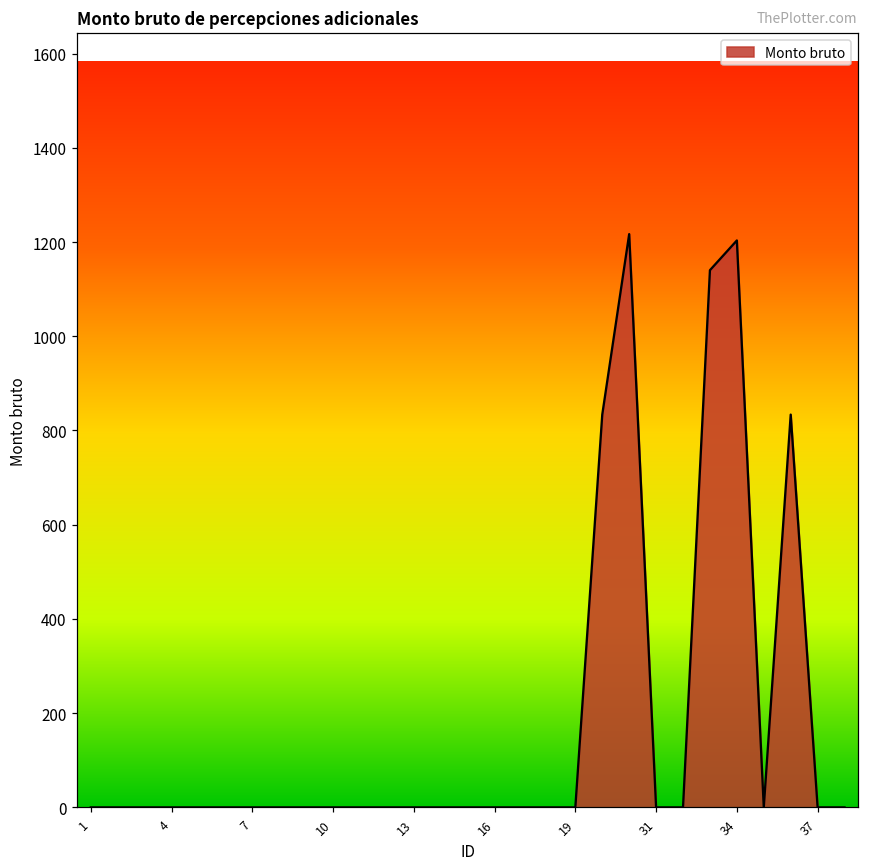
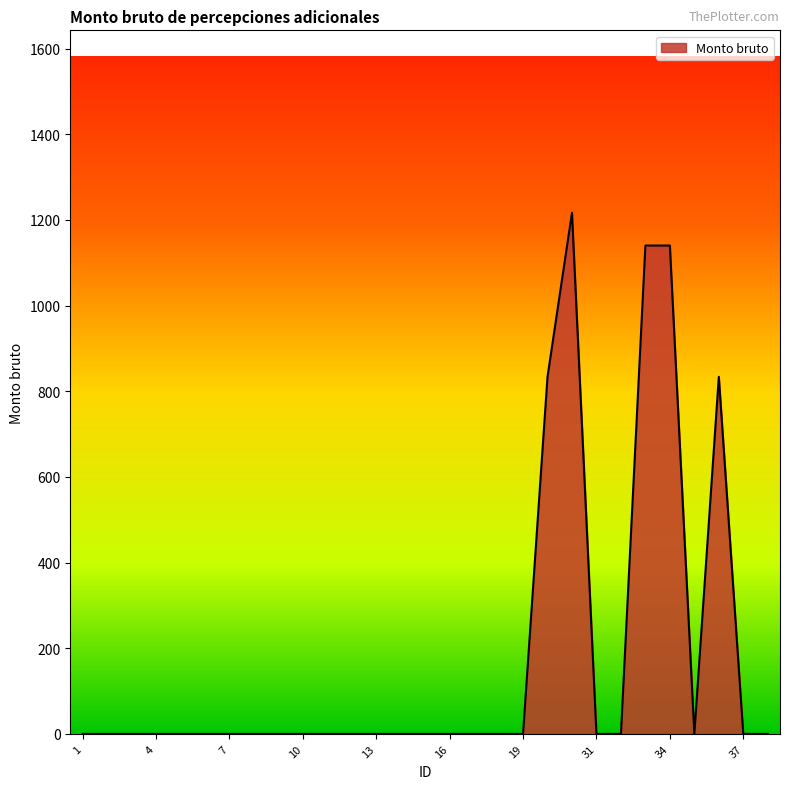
34: 1200 -> 1140
